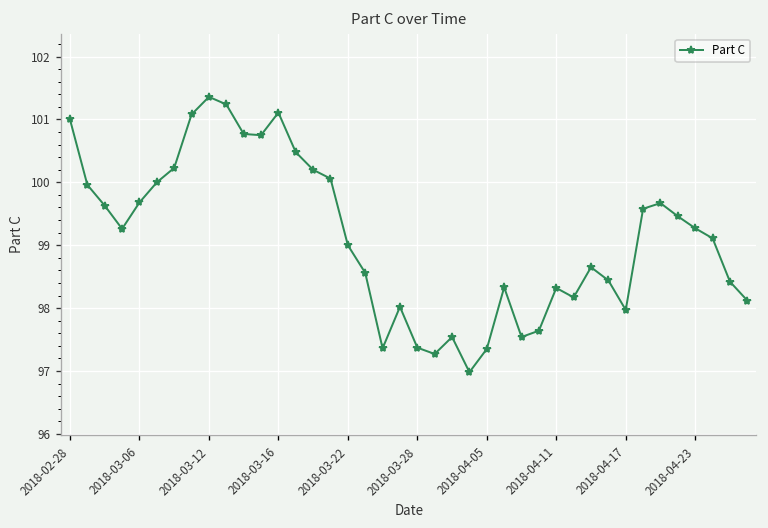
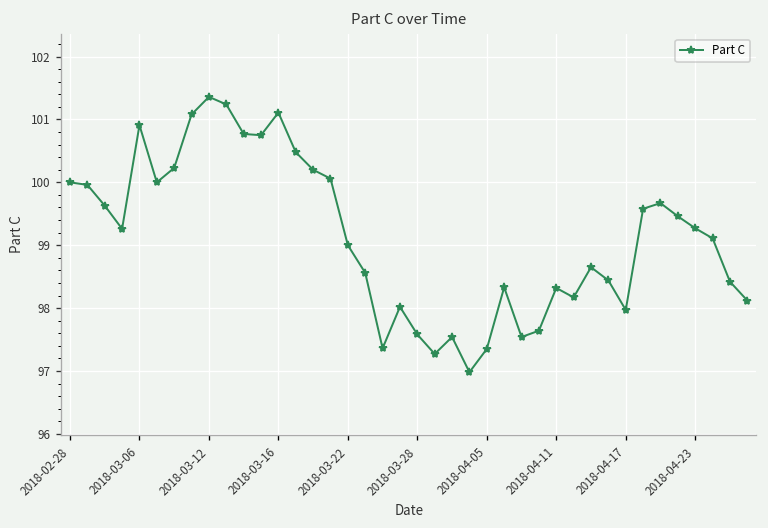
2018-02-28: 101 -> 100
2018-03-06: 99.7 -> 100.9
2018-03-28: 97.4 -> 97.6
